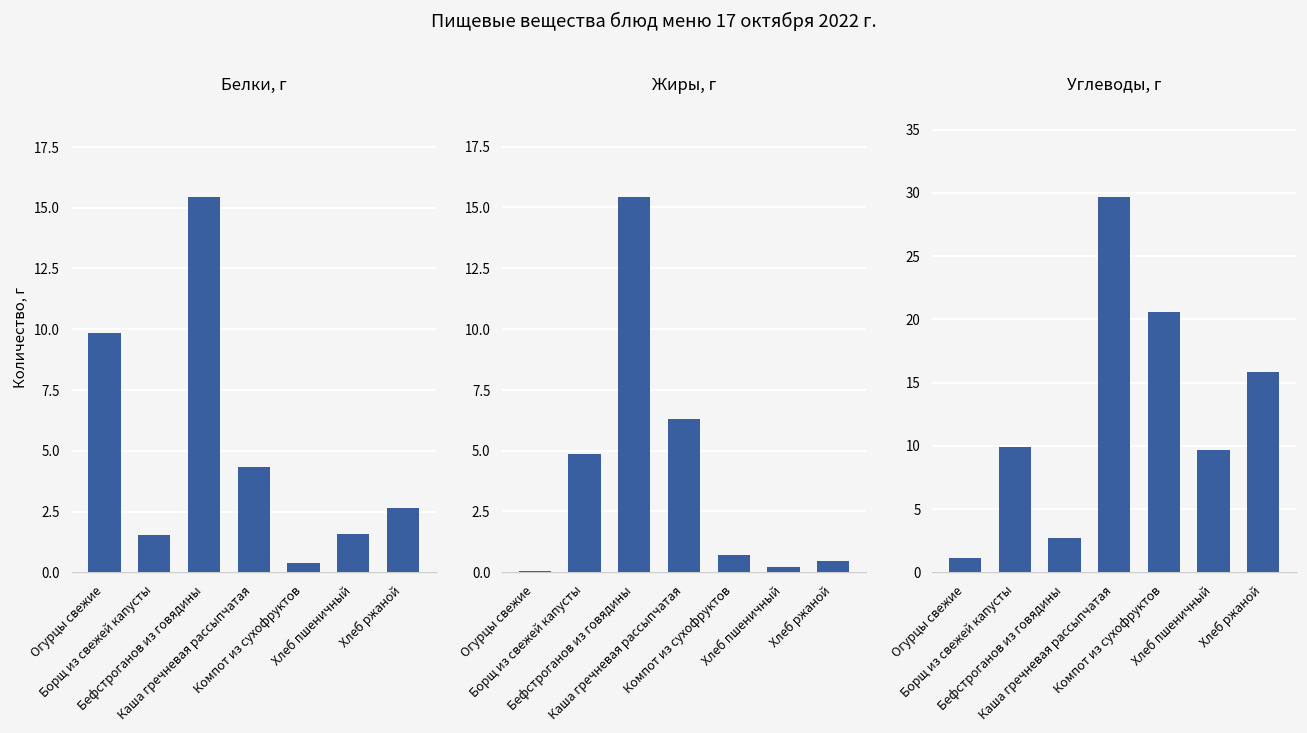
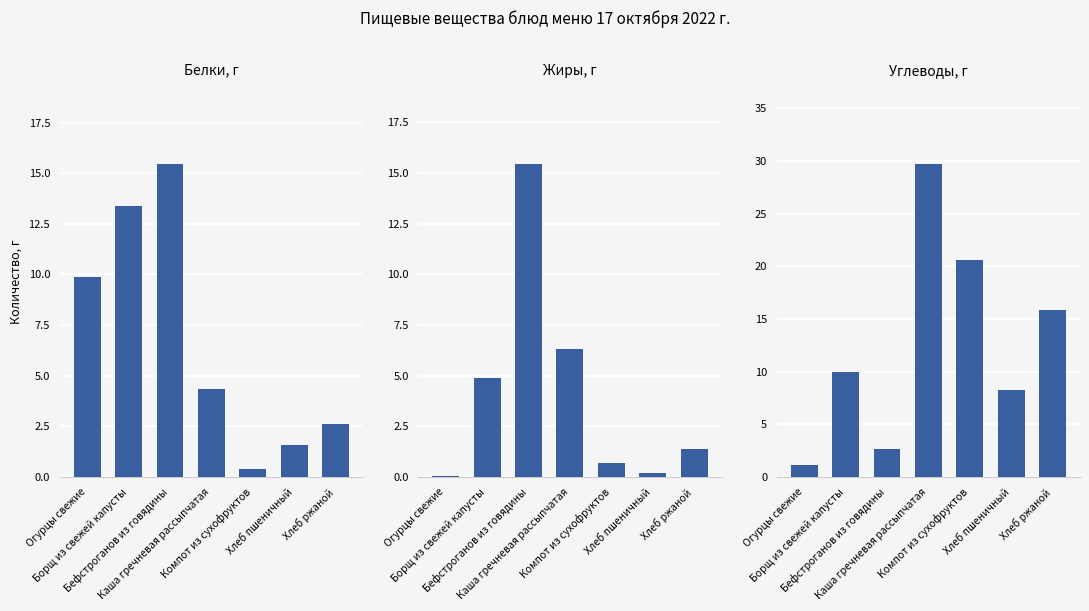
Белки, г, Борщ из свежей капусты: 1.5 -> 13.4
Жиры, г, Хлеб ржаной: 0.5 -> 1.4
Углеводы, г, Хлеб пшеничный: 9.7 -> 8.3
